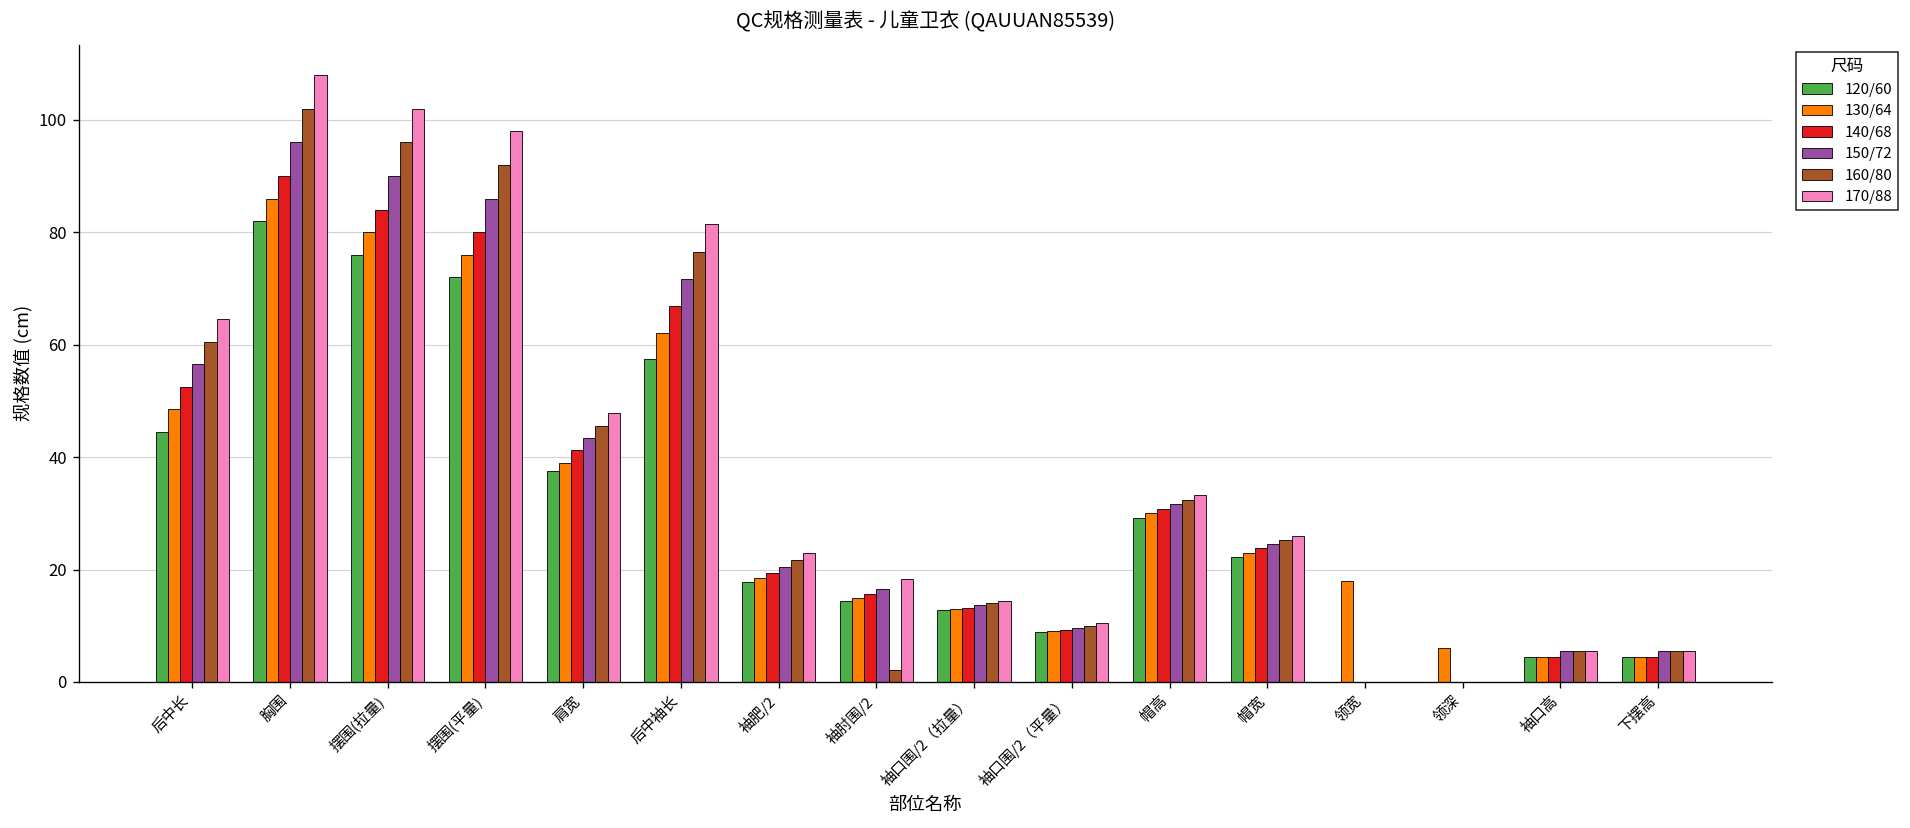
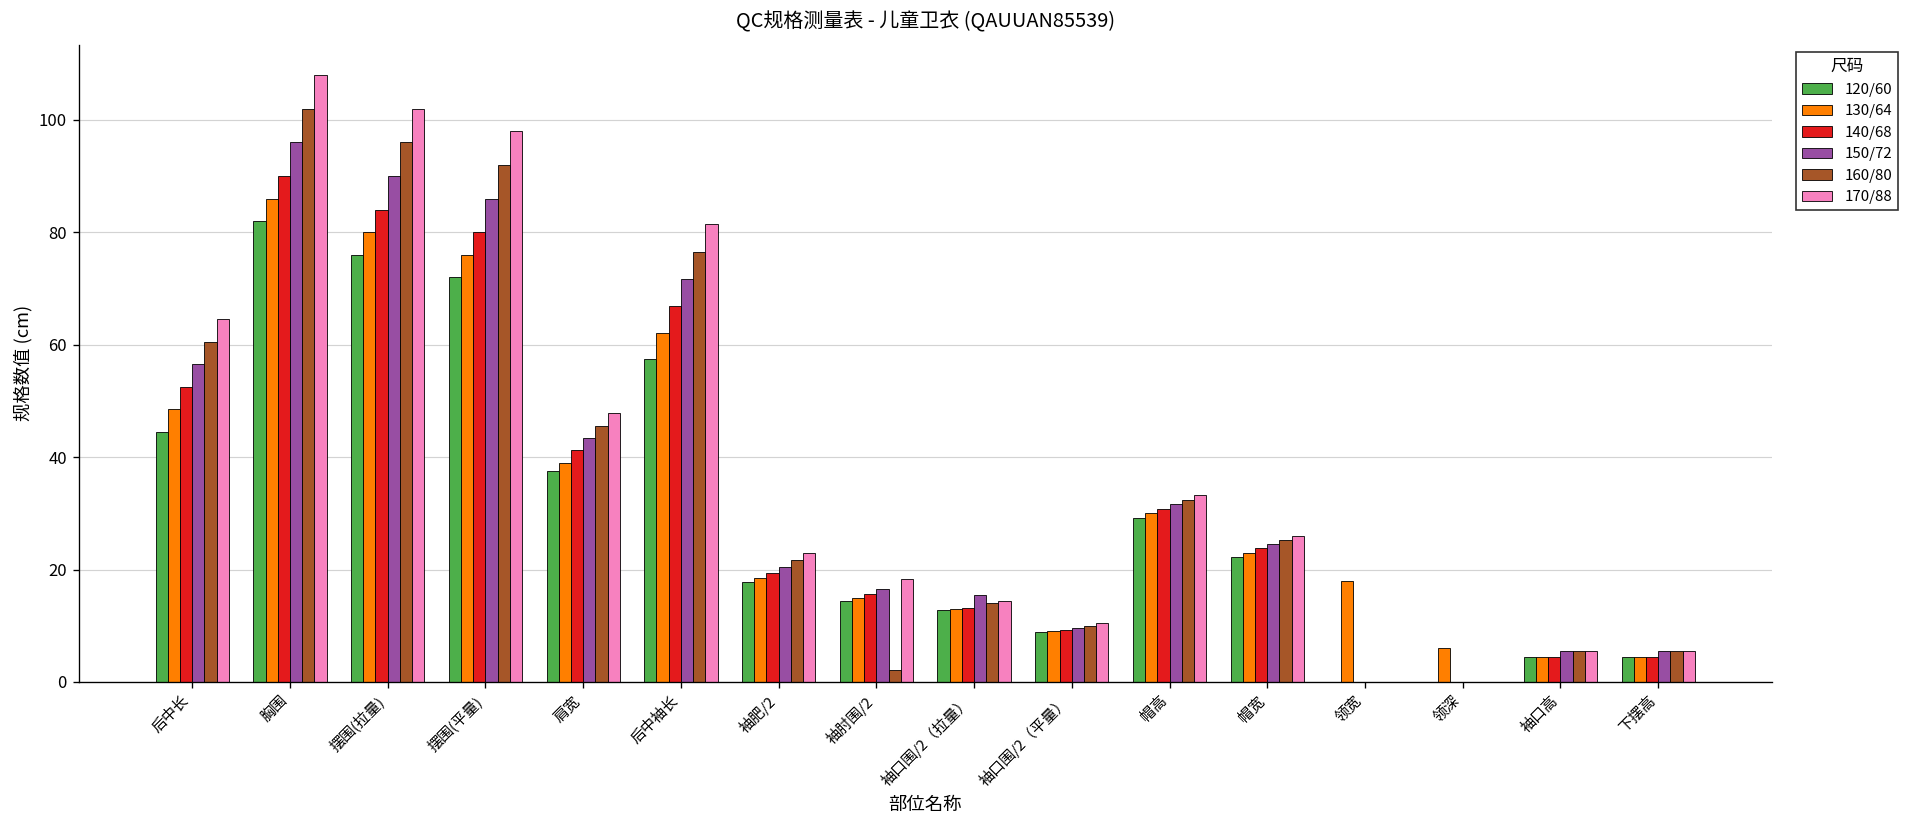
150/72, 袖口围/2（拉量）: 14 -> 15
